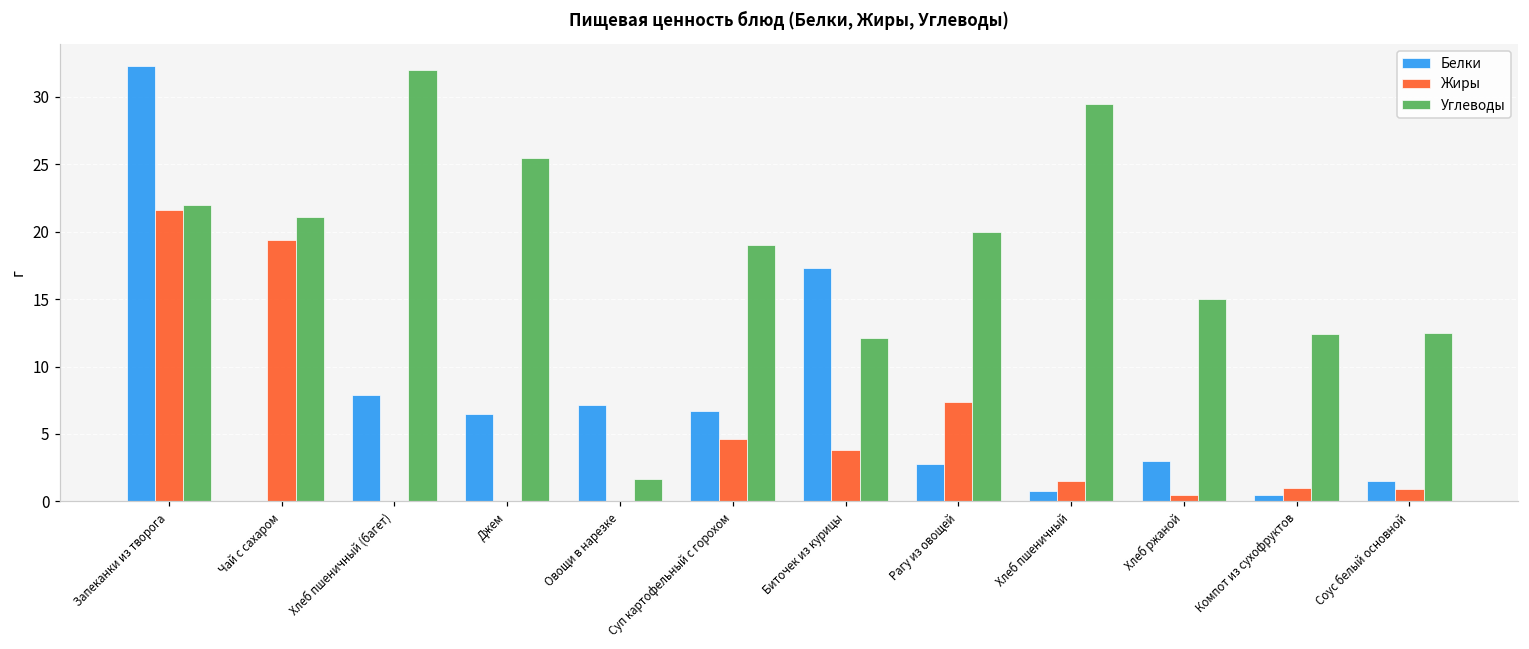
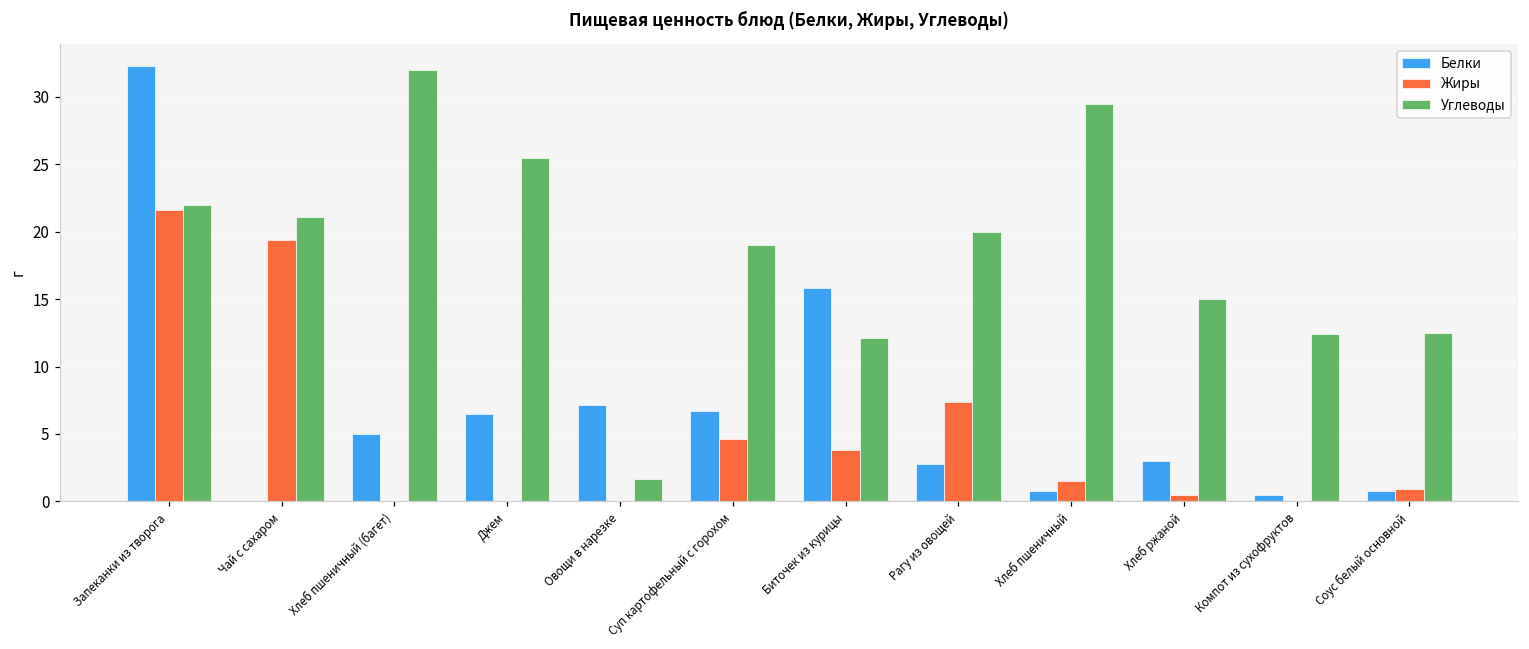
Белки, Хлеб пшеничный (багет): 7.9 -> 5.0
Белки, Биточек из курицы: 17.3 -> 15.8
Жиры, Компот из сухофруктов: 1 -> 0
Белки, Соус белый основной: 1.5 -> 0.8
